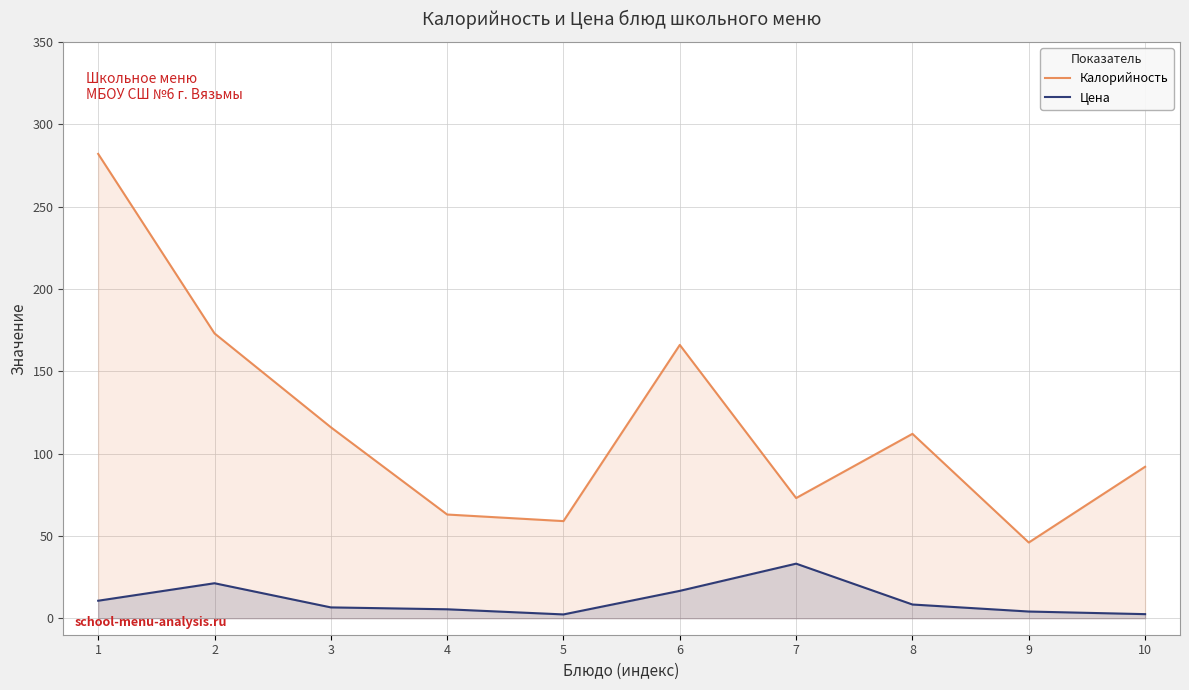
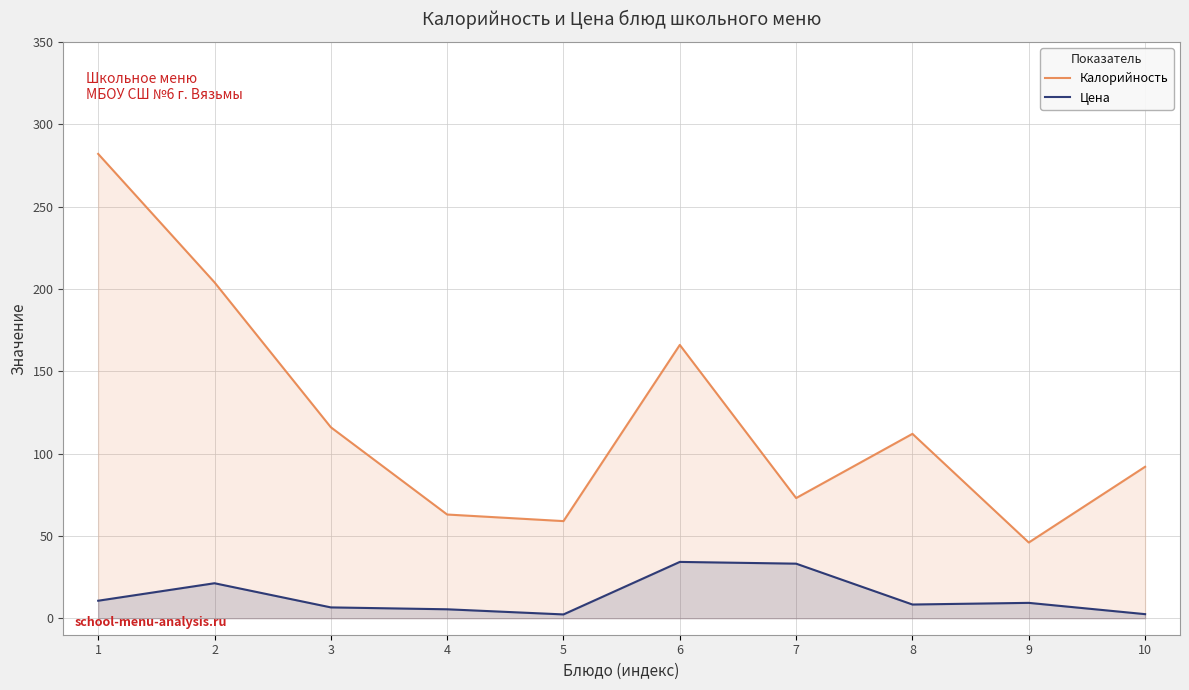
Калорийность, 2: 173 -> 204
Цена, 6: 17 -> 34
Цена, 9: 4 -> 9
